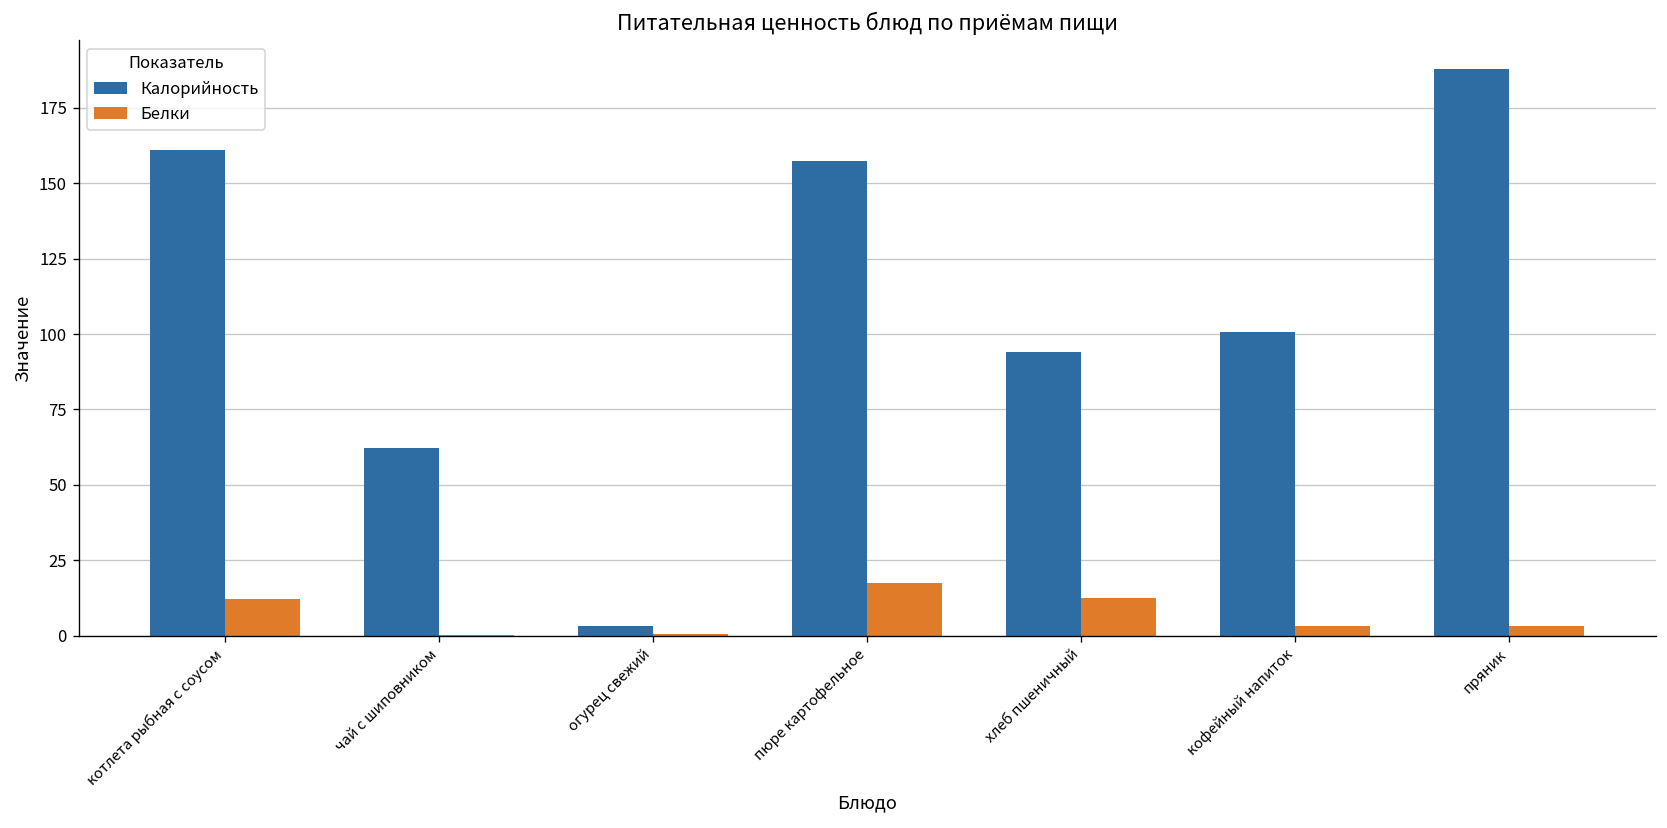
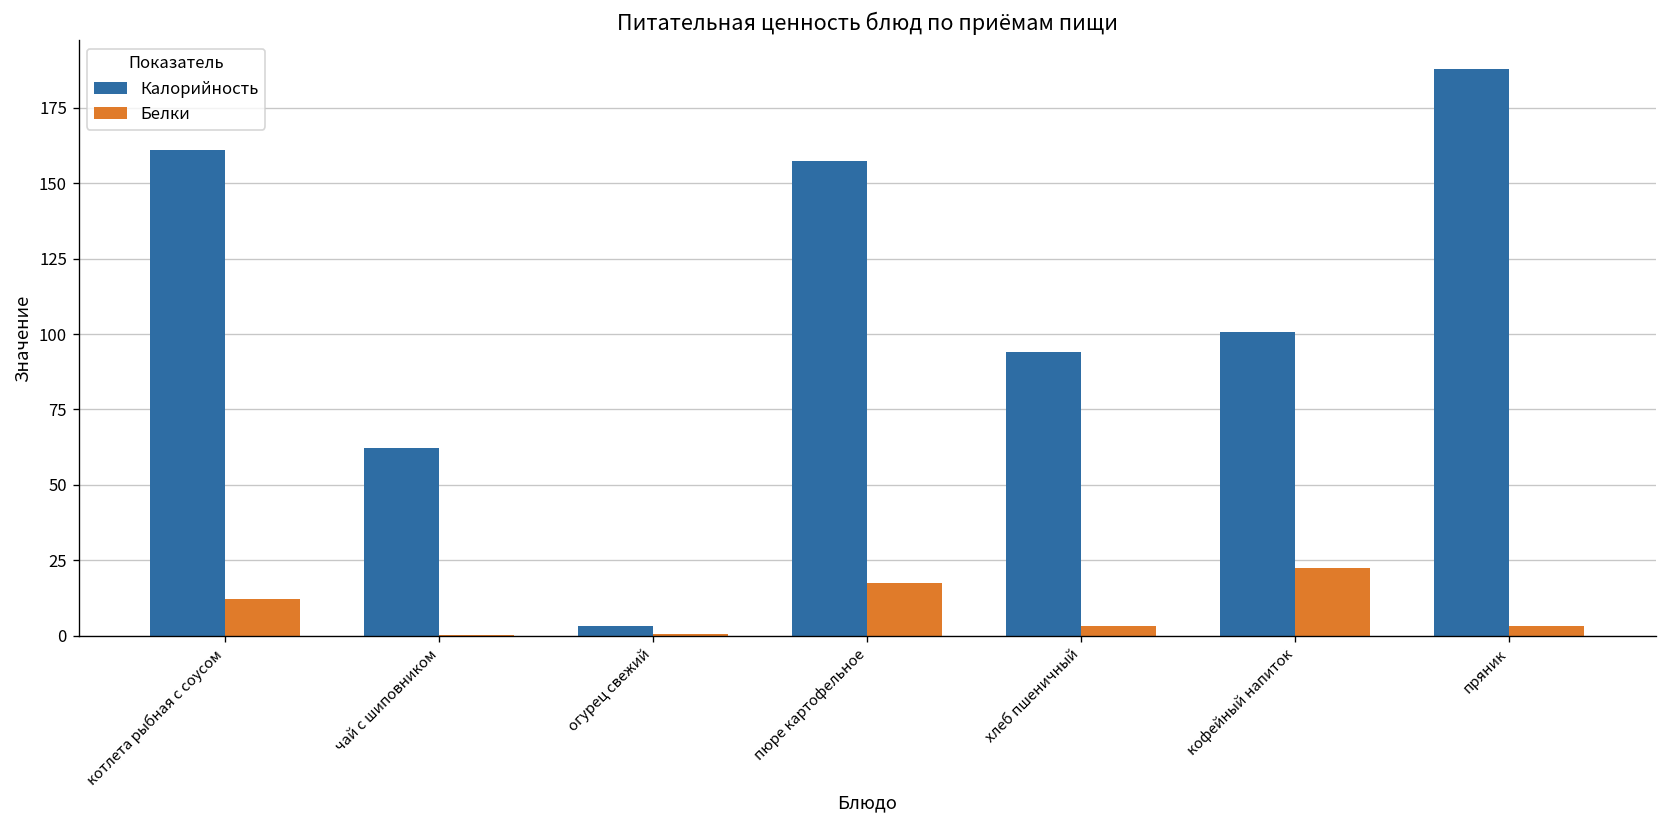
Белки, хлеб пшеничный: 12 -> 3
Белки, кофейный напиток: 3 -> 22
